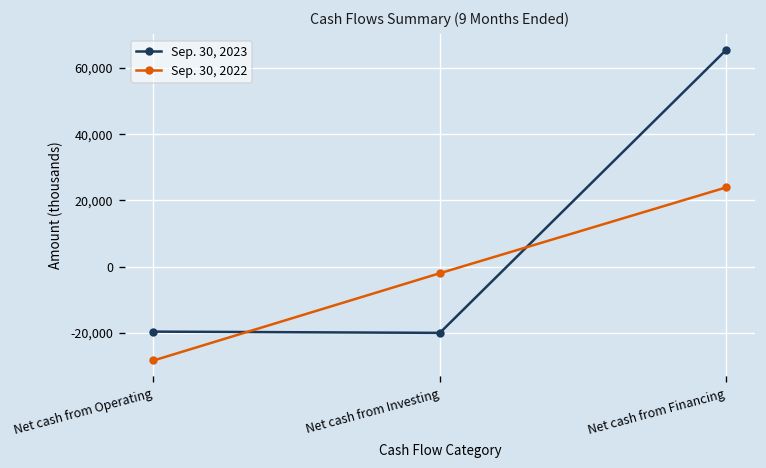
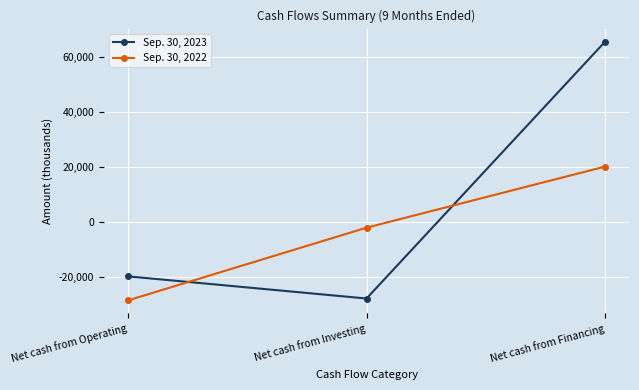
Sep. 30, 2023, Net cash from Investing: -20,000 -> -28,000
Sep. 30, 2022, Net cash from Financing: 24,000 -> 20,000
